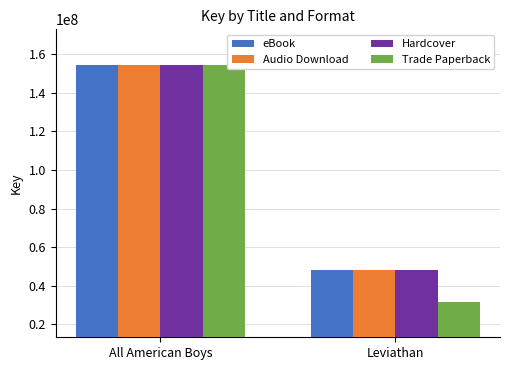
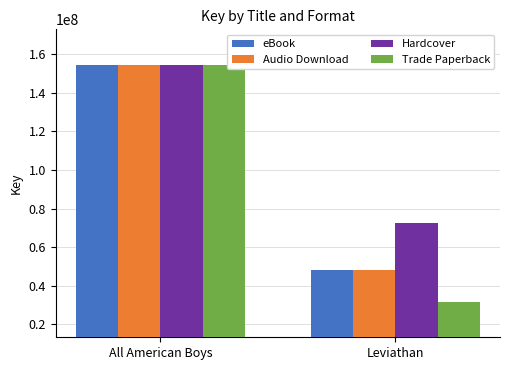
Hardcover, Leviathan: 48000000 -> 72000000
